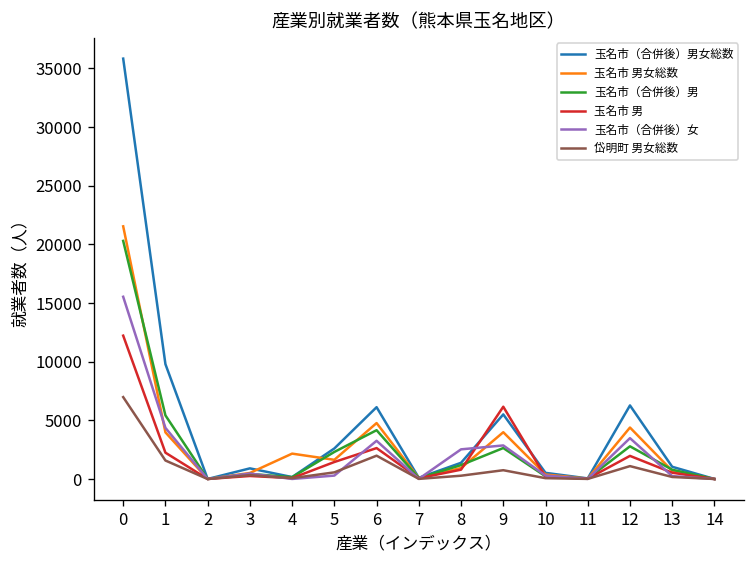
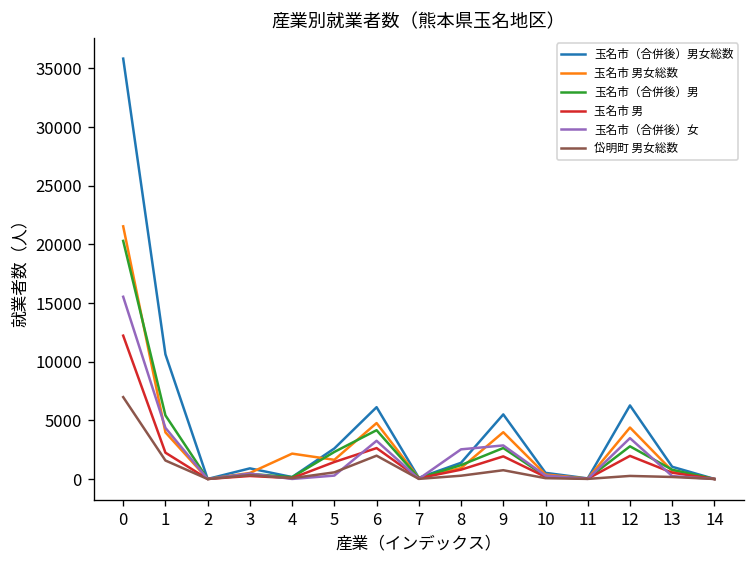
玉名市（合併後）男女総数, 1: 10000 -> 11000
玉名市 男, 9: 6000 -> 2000
岱明町 男女総数, 12: 1000 -> 0
